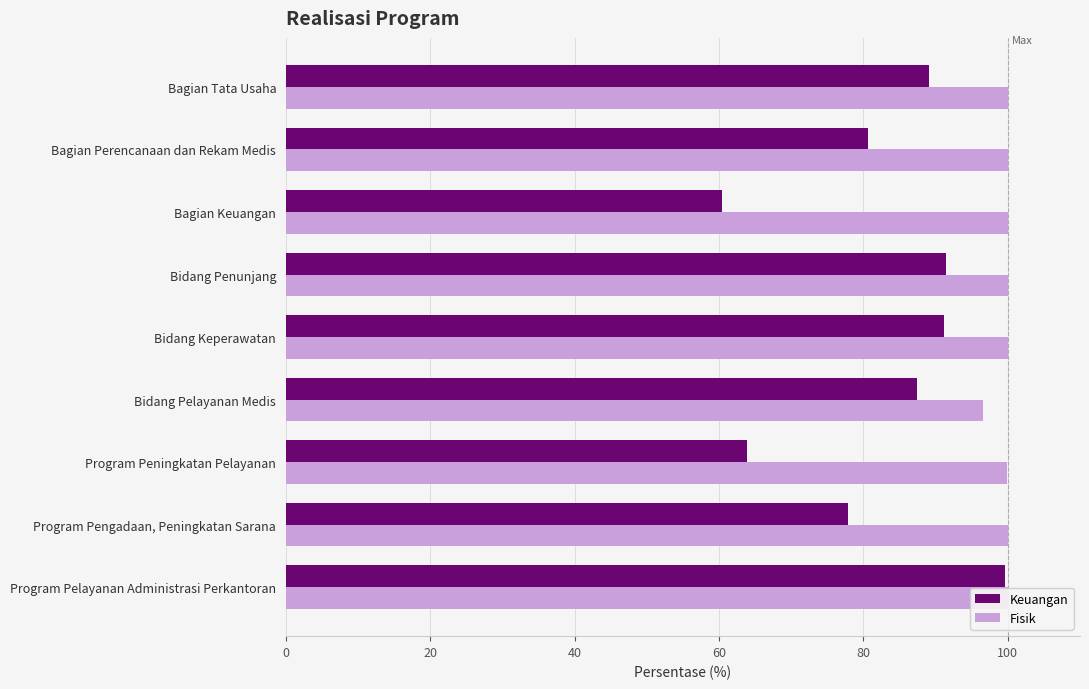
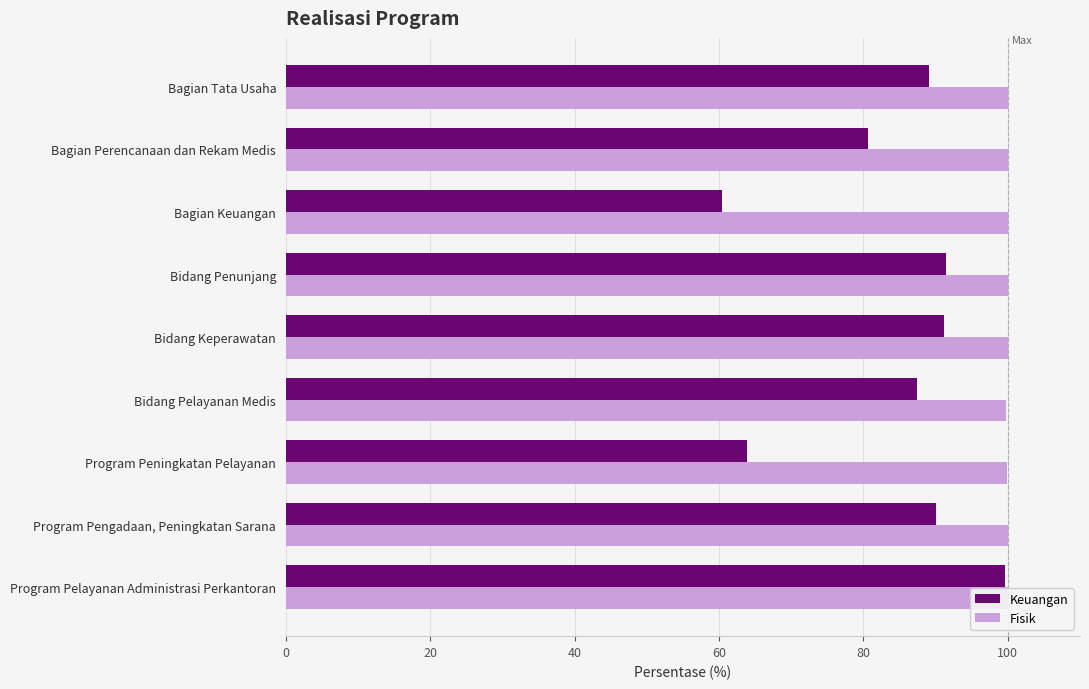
Fisik, Bidang Pelayanan Medis: 97 -> 100
Keuangan, Program Pengadaan, Peningkatan Sarana: 78 -> 90
